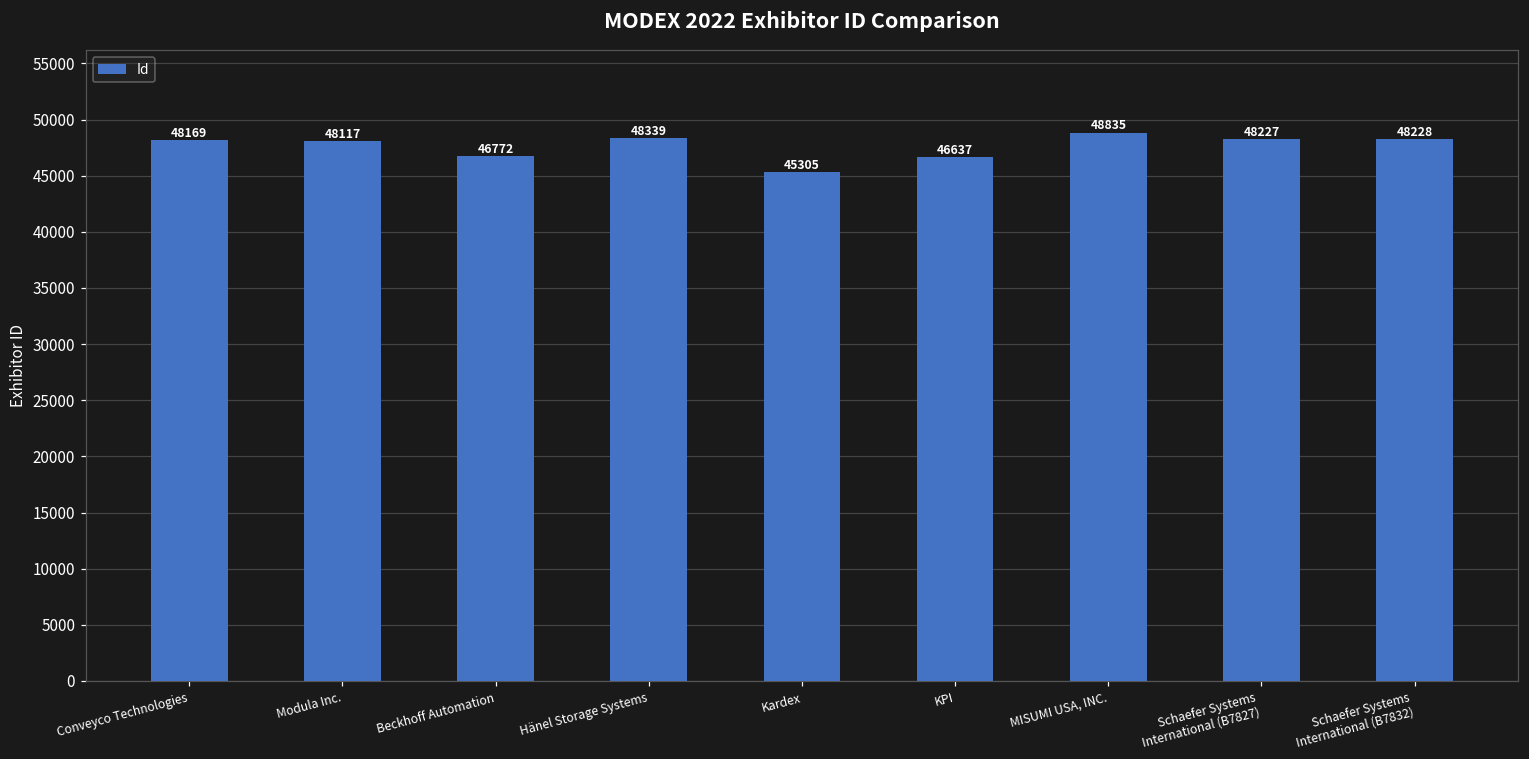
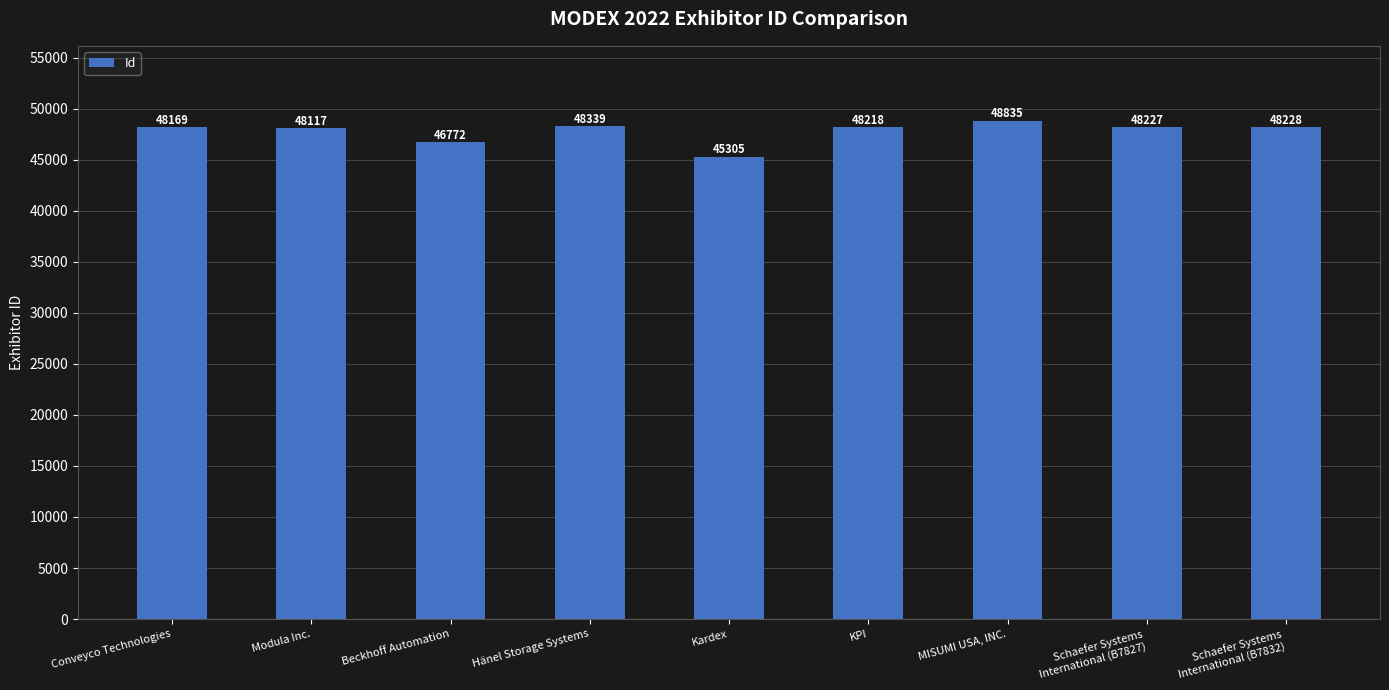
KPI: 46637 -> 48218
